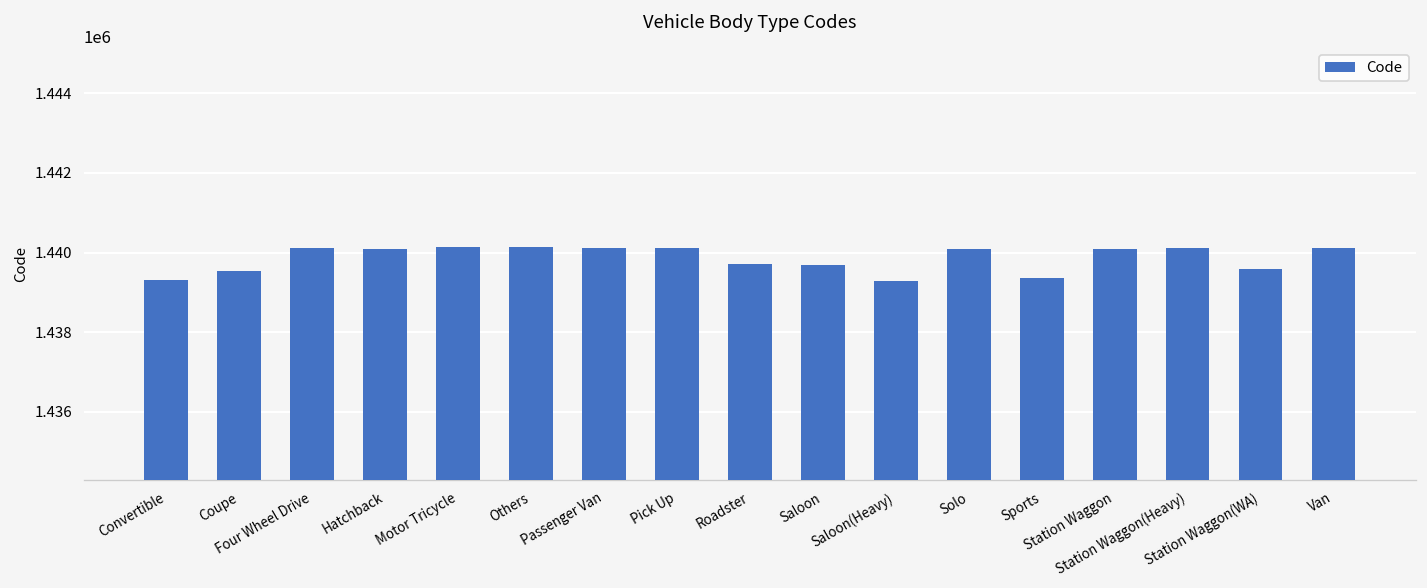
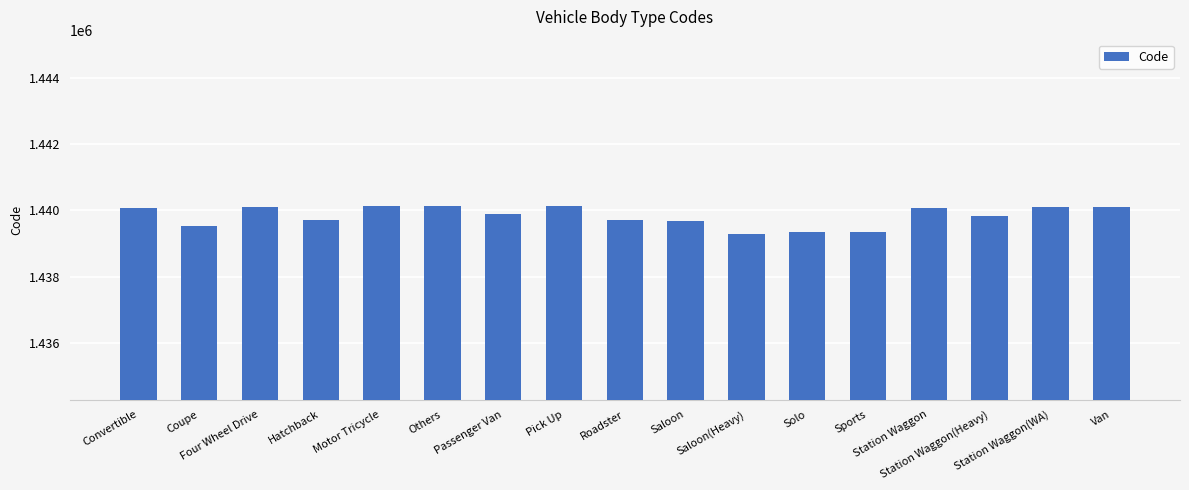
Convertible: 1439300 -> 1440100
Hatchback: 1440100 -> 1439700
Passenger Van: 1440100 -> 1439900
Solo: 1440100 -> 1439400
Station Waggon(Heavy): 1440100 -> 1439800
Station Waggon(WA): 1439600 -> 1440100
